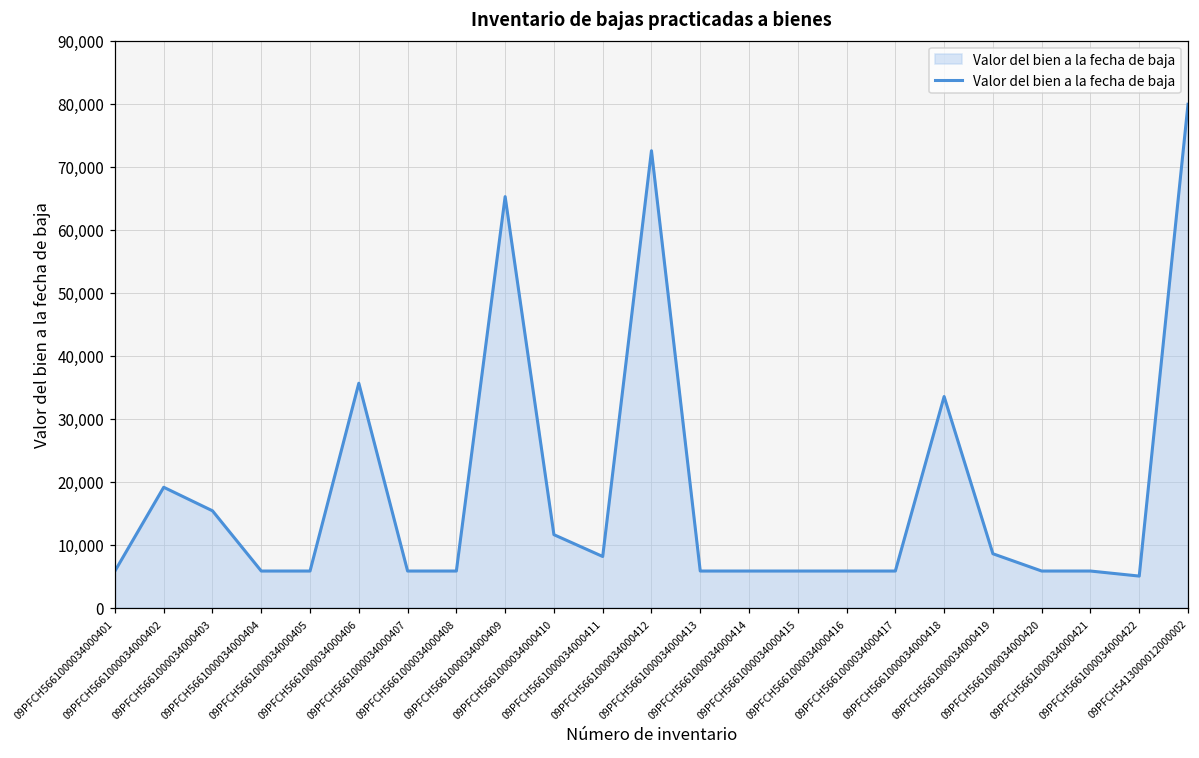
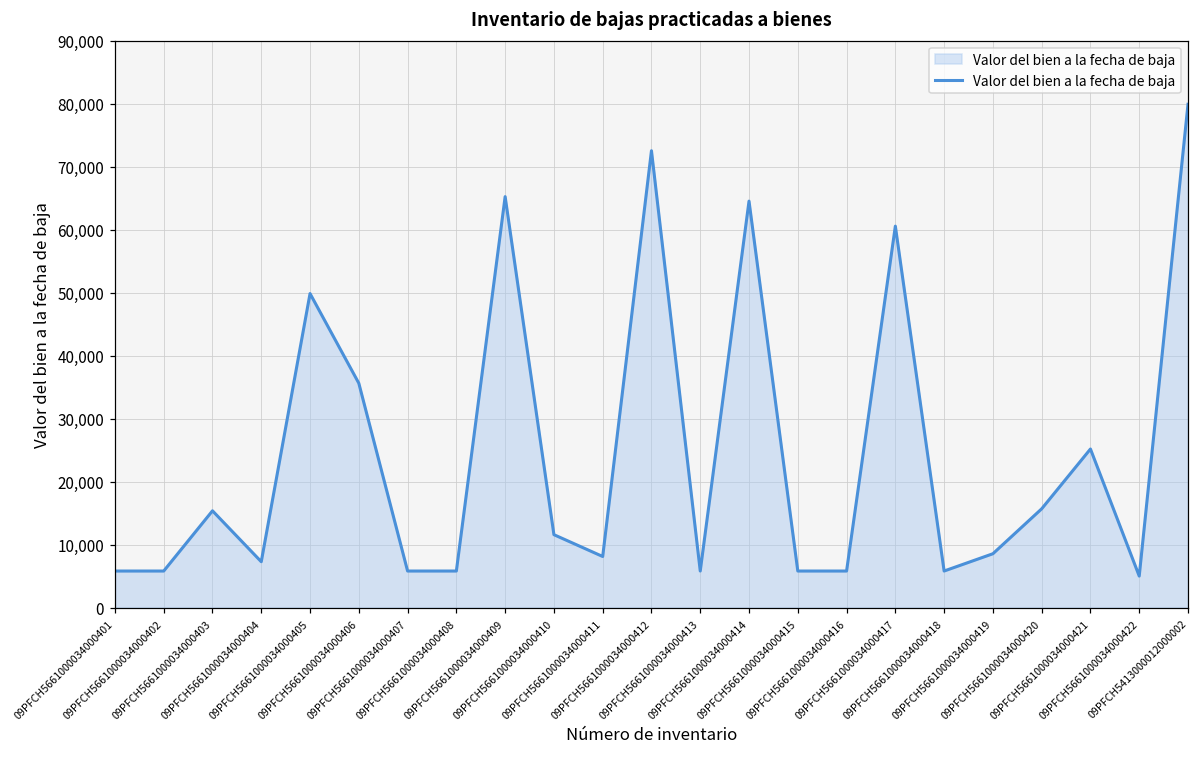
09PFCH5661000034000402: 19,000 -> 6,000
09PFCH5661000034000404: 6,000 -> 7,000
09PFCH5661000034000405: 6,000 -> 50,000
09PFCH5661000034000414: 6,000 -> 65,000
09PFCH5661000034000417: 6,000 -> 61,000
09PFCH5661000034000418: 34,000 -> 6,000
09PFCH5661000034000420: 6,000 -> 16,000
09PFCH5661000034000421: 6,000 -> 25,000
